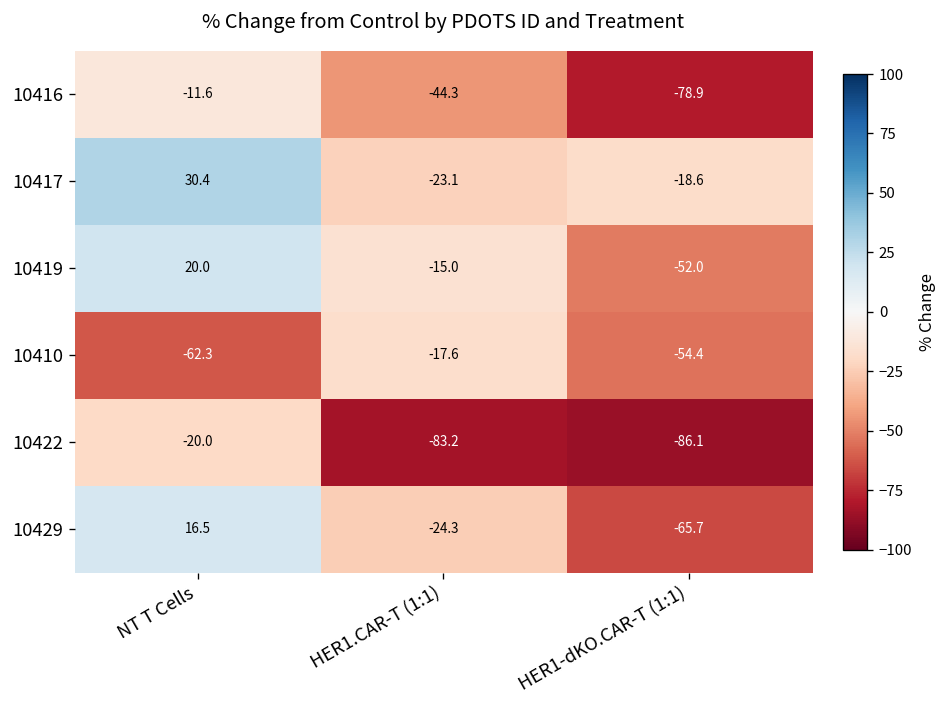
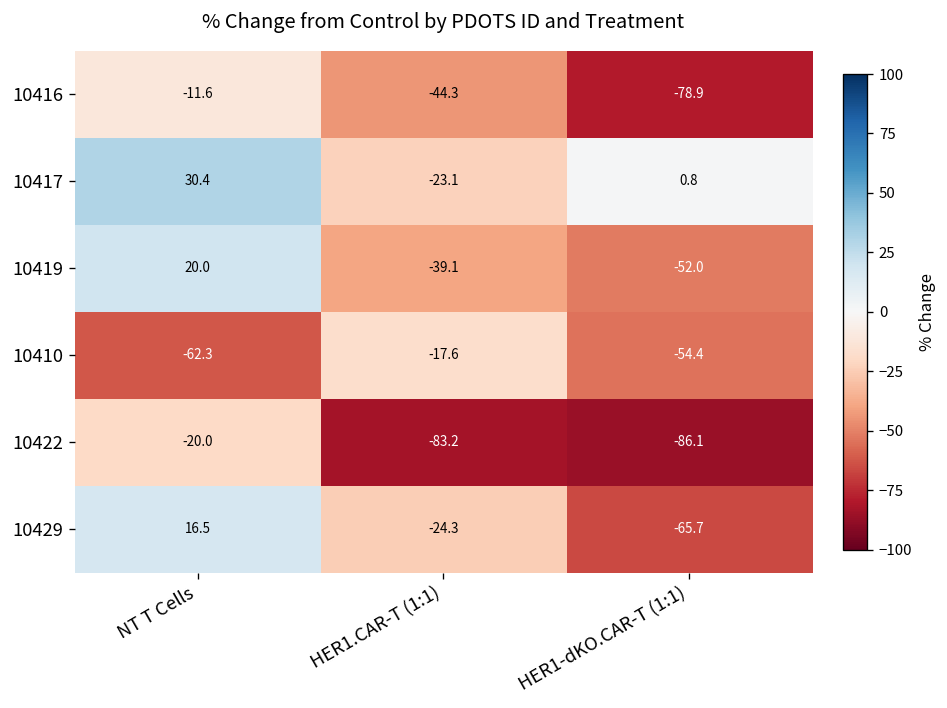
10417, HER1-dKO.CAR-T (1:1): -18.6 -> 0.8
10419, HER1.CAR-T (1:1): -15.0 -> -39.1
